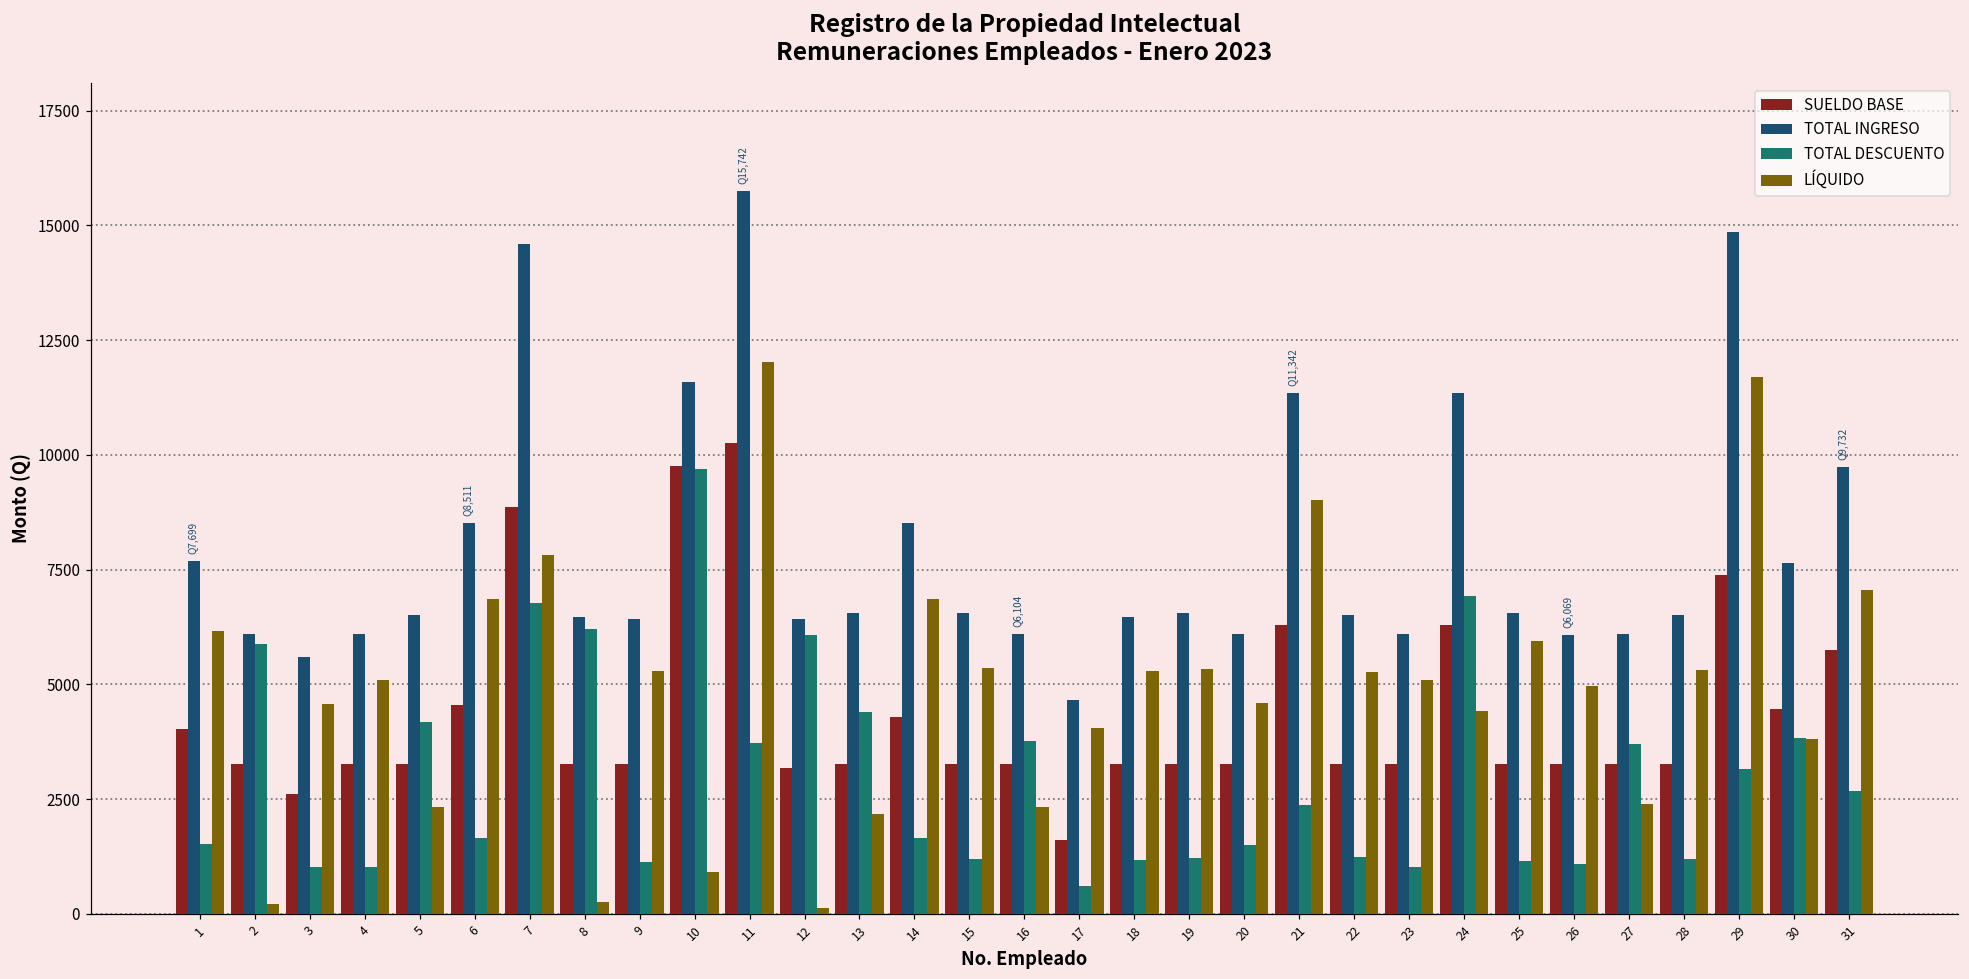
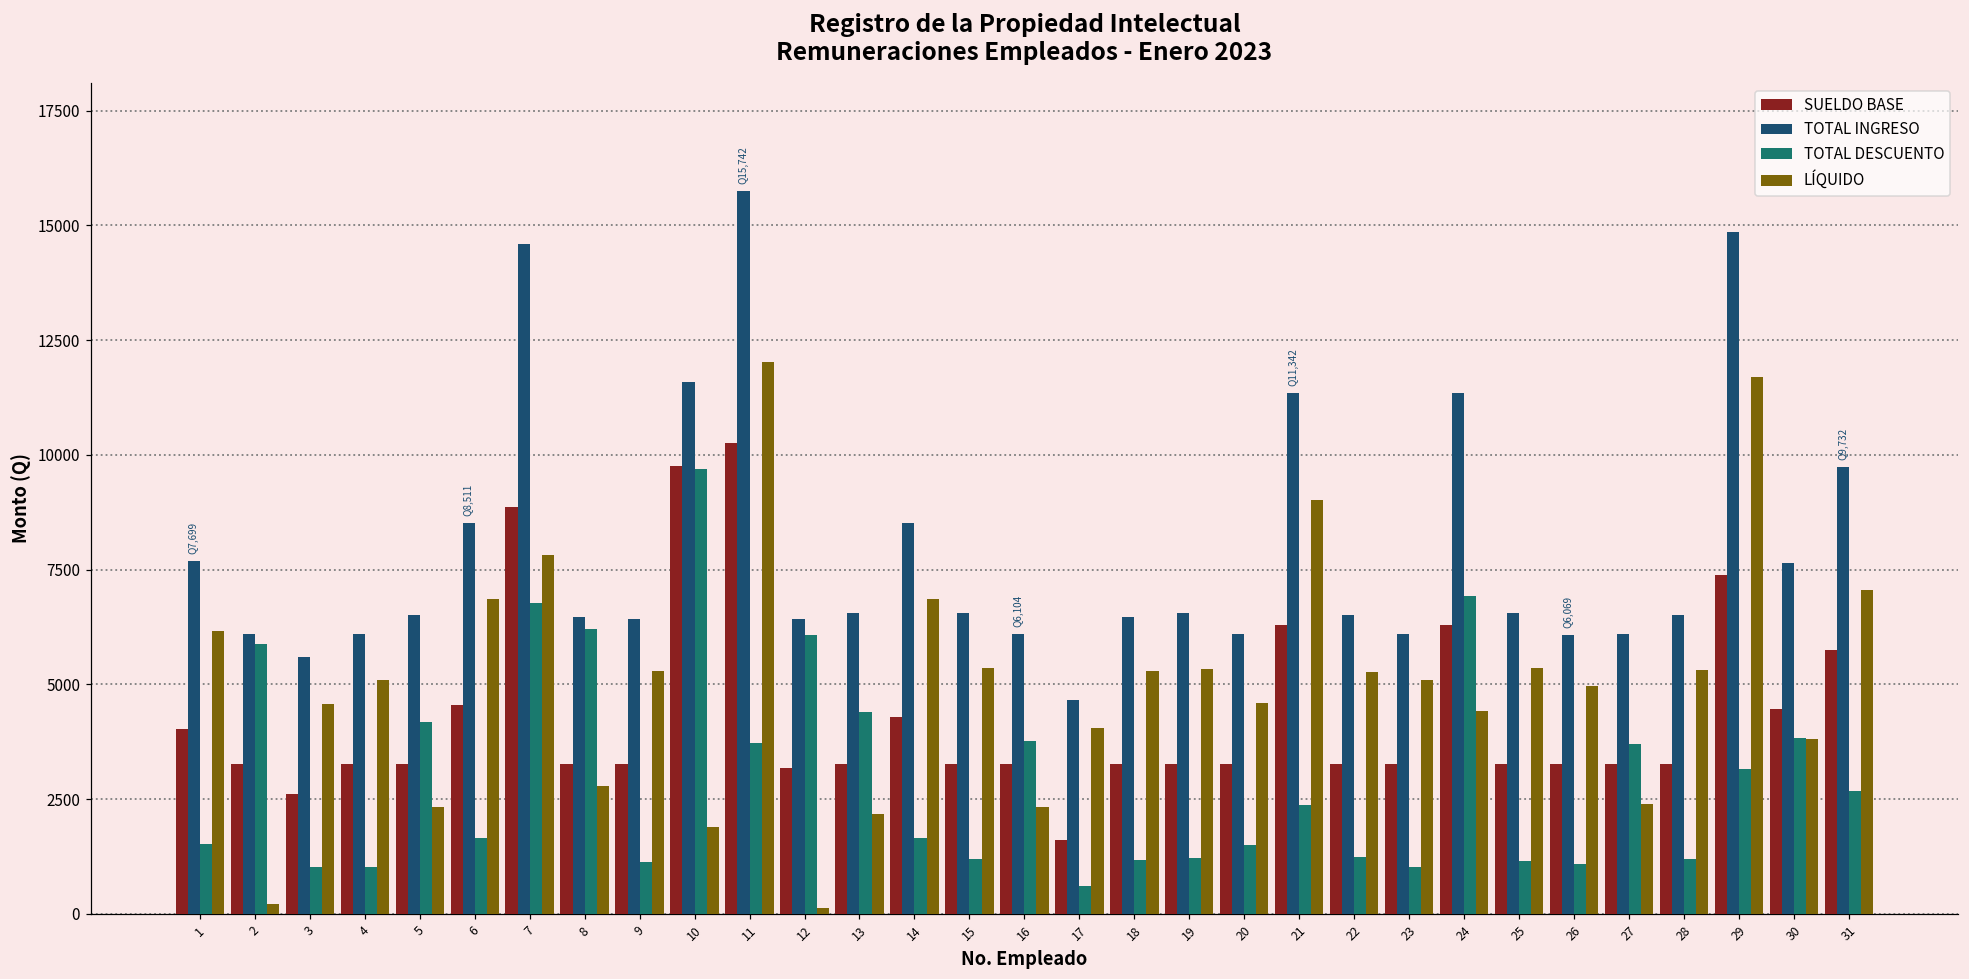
LÍQUIDO, 8: 300 -> 2800
LÍQUIDO, 10: 900 -> 1900
LÍQUIDO, 25: 5900 -> 5400
